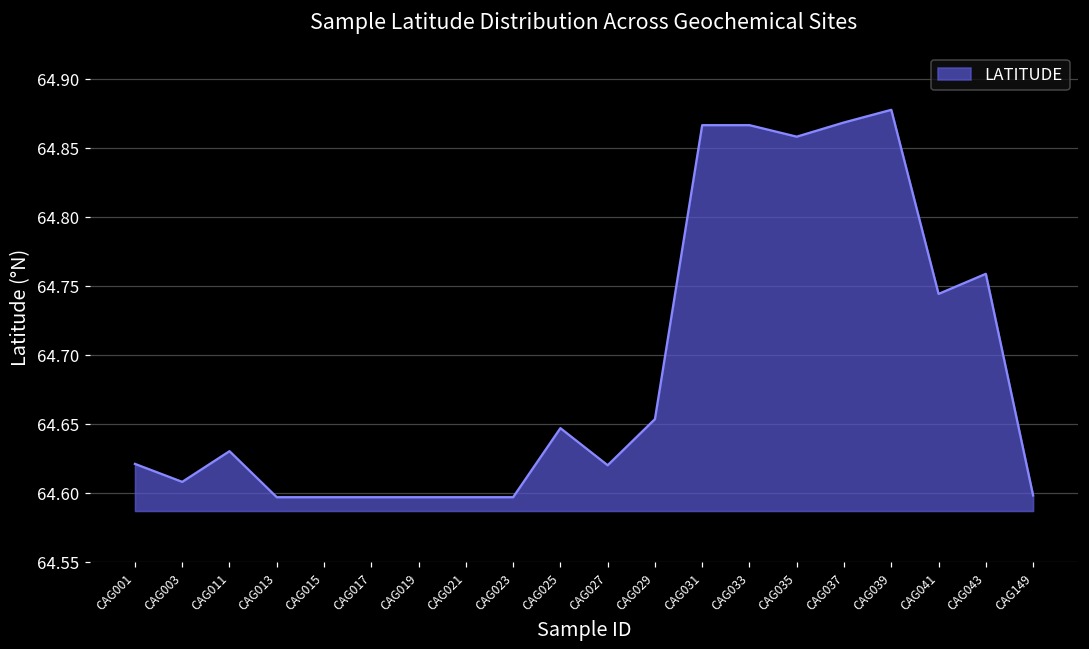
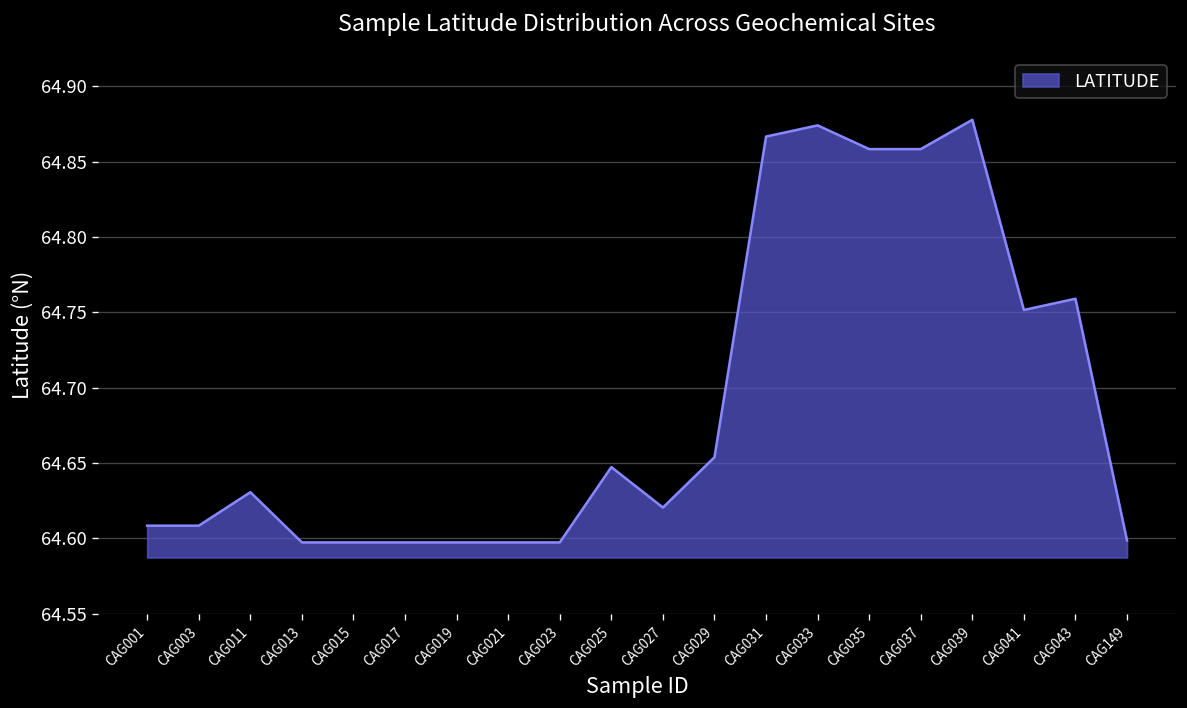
CAG001: 64.621 -> 64.608
CAG033: 64.867 -> 64.874
CAG037: 64.869 -> 64.858
CAG041: 64.744 -> 64.752
